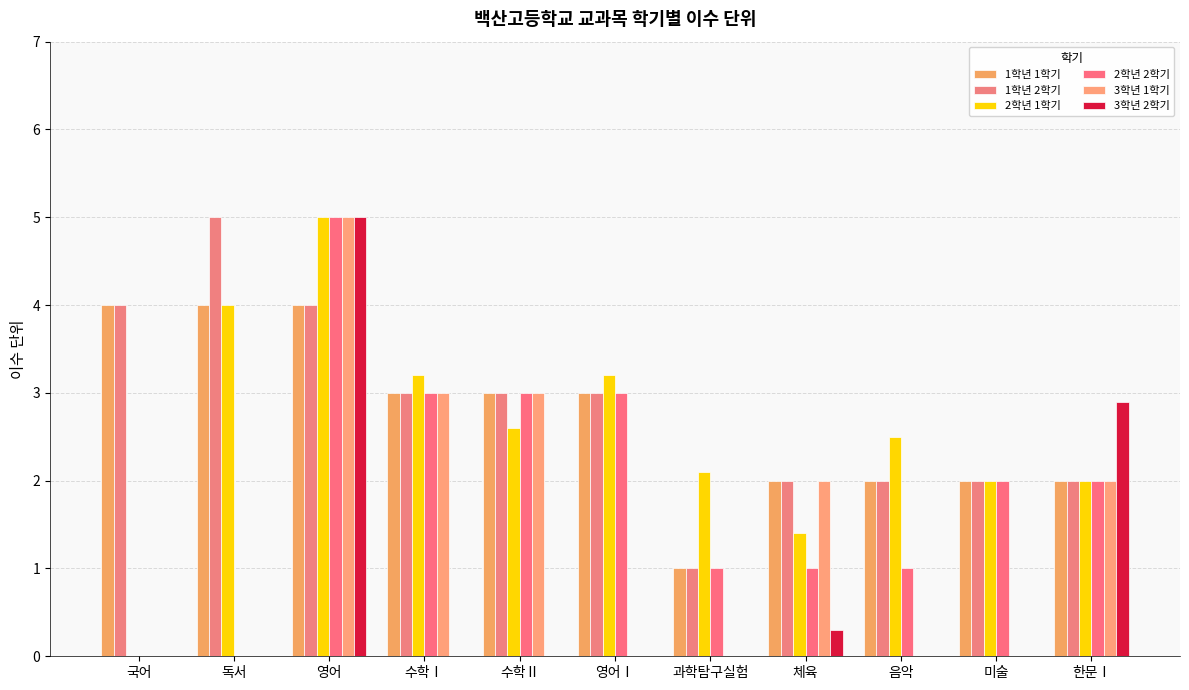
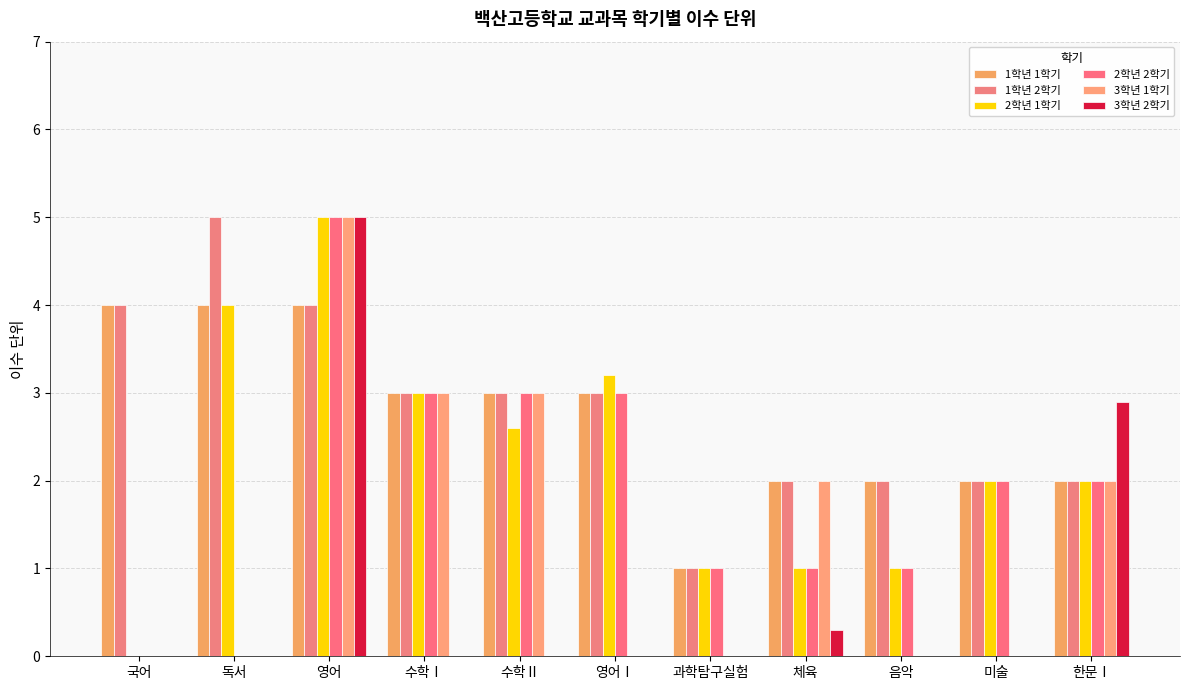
2학년 1학기, 수학Ⅰ: 3.2 -> 3.0
2학년 1학기, 과학탐구실험: 2.1 -> 1.0
2학년 1학기, 체육: 1.4 -> 1.0
2학년 1학기, 음악: 2.5 -> 1.0
